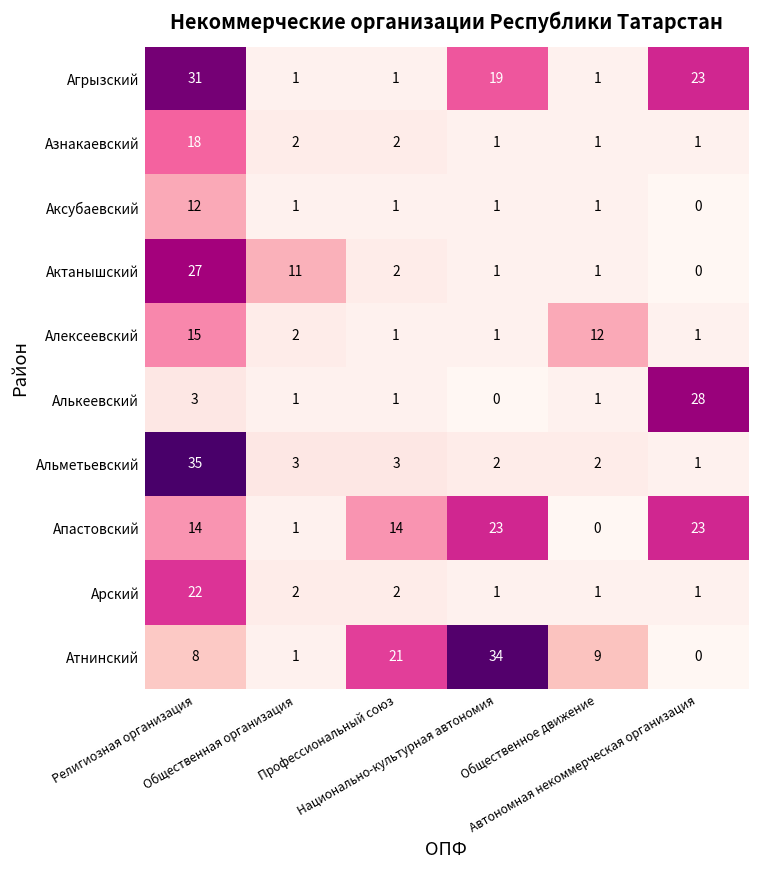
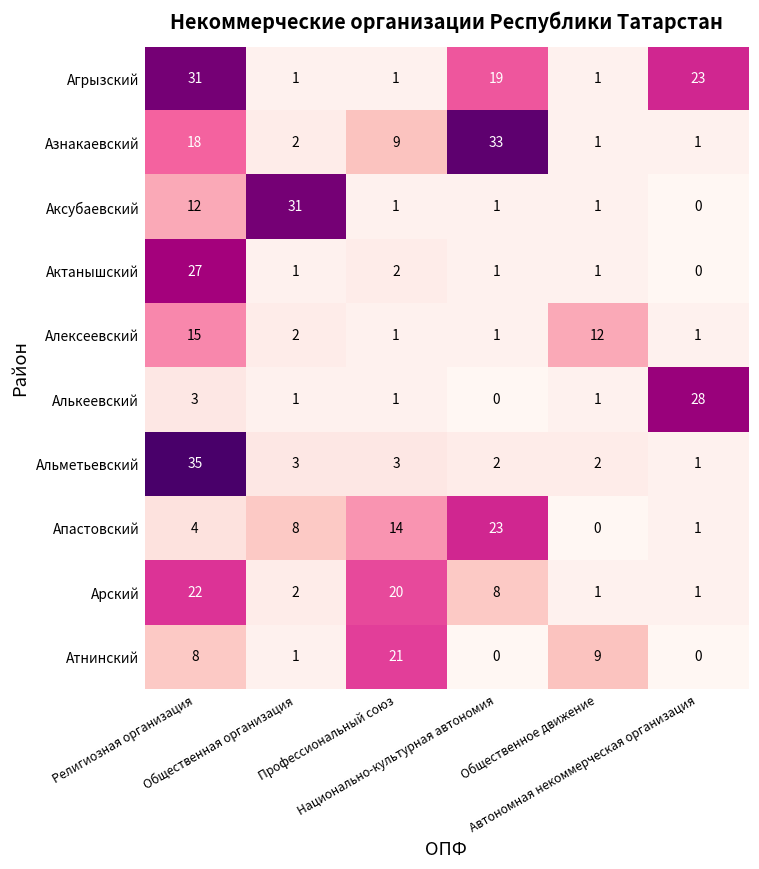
Азнакаевский, Профессиональный союз: 2 -> 9
Азнакаевский, Национально-культурная автономия: 1 -> 33
Аксубаевский, Общественная организация: 1 -> 31
Актанышский, Общественная организация: 11 -> 1
Апастовский, Религиозная организация: 14 -> 4
Апастовский, Общественная организация: 1 -> 8
Апастовский, Автономная некоммерческая организация: 23 -> 1
Арский, Профессиональный союз: 2 -> 20
Арский, Национально-культурная автономия: 1 -> 8
Атнинский, Национально-культурная автономия: 34 -> 0
